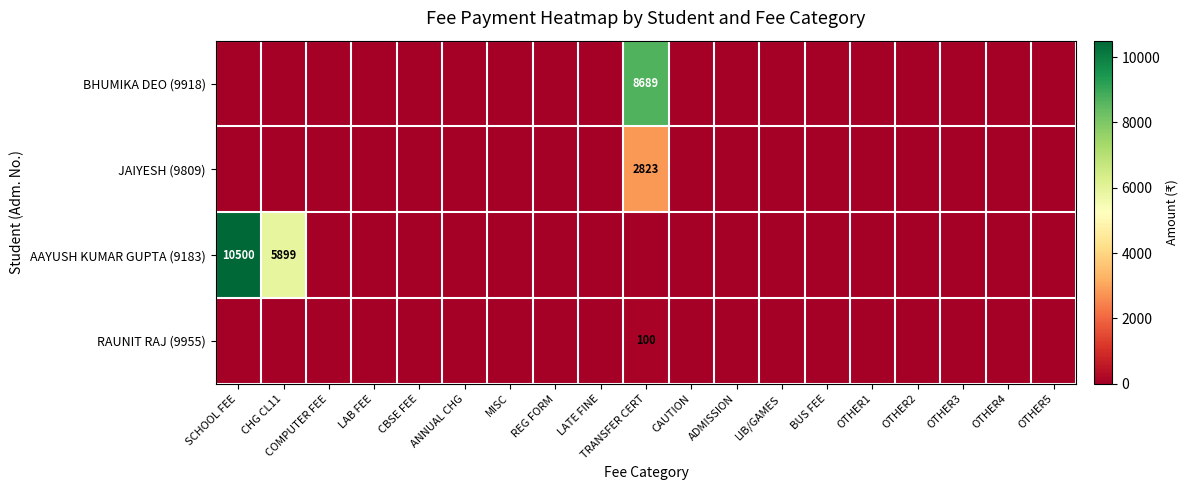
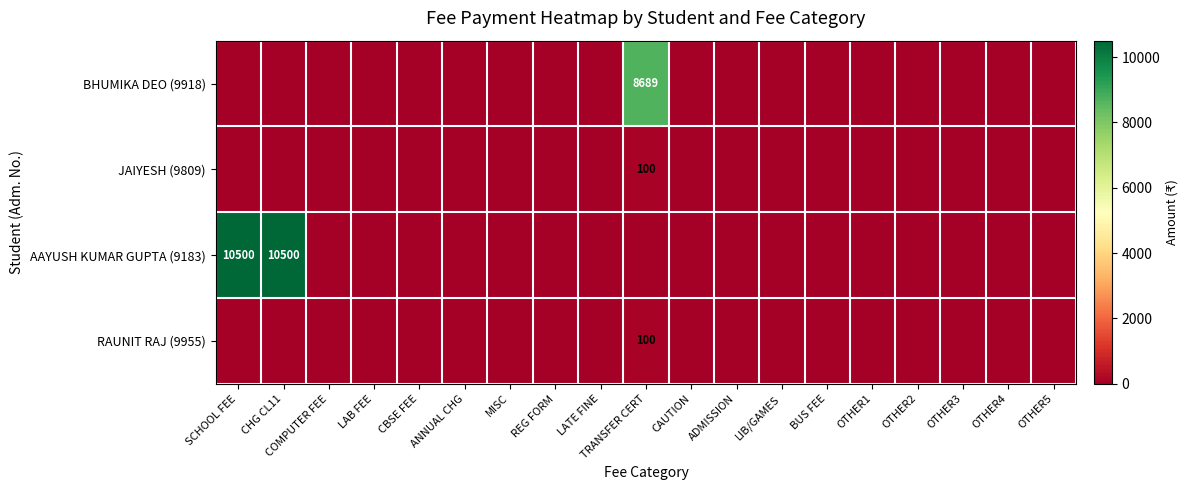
JAIYESH (9809), TRANSFER CERT: 2823 -> 100
AAYUSH KUMAR GUPTA (9183), CHG CL11: 5899 -> 10500
